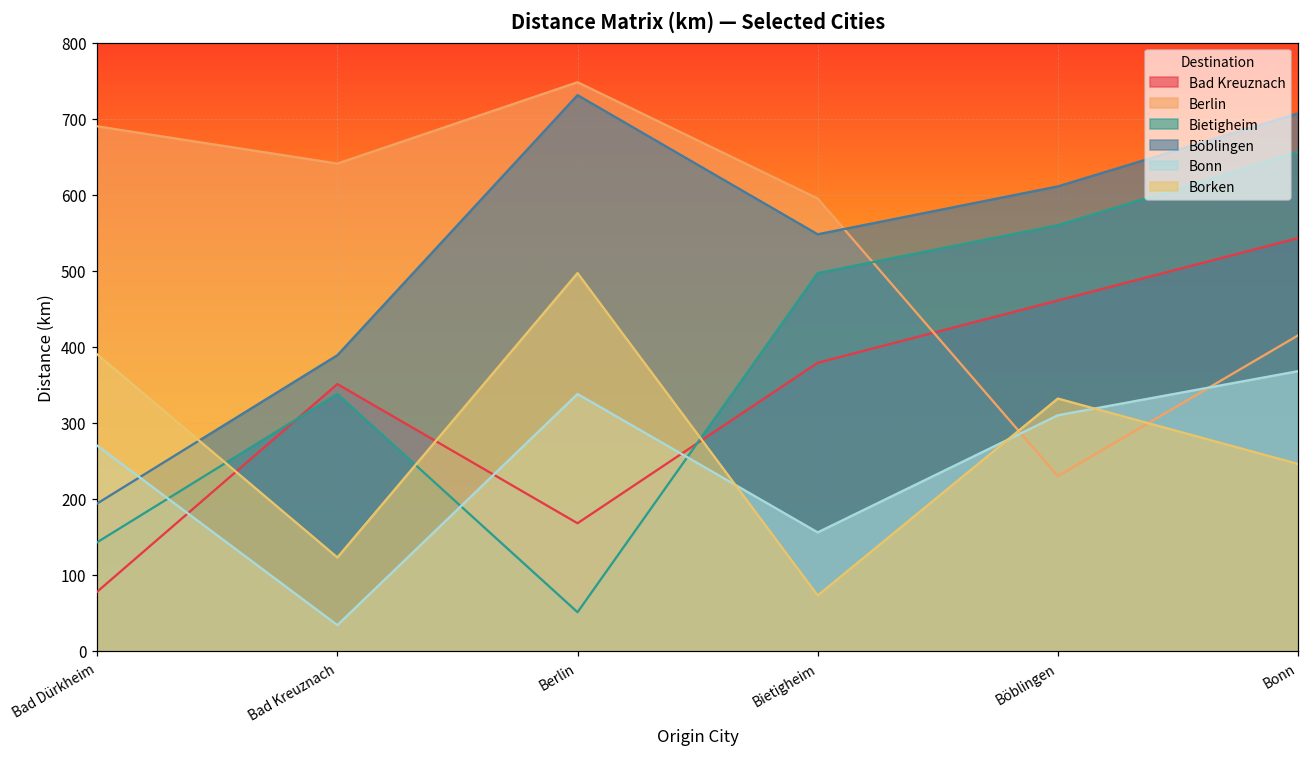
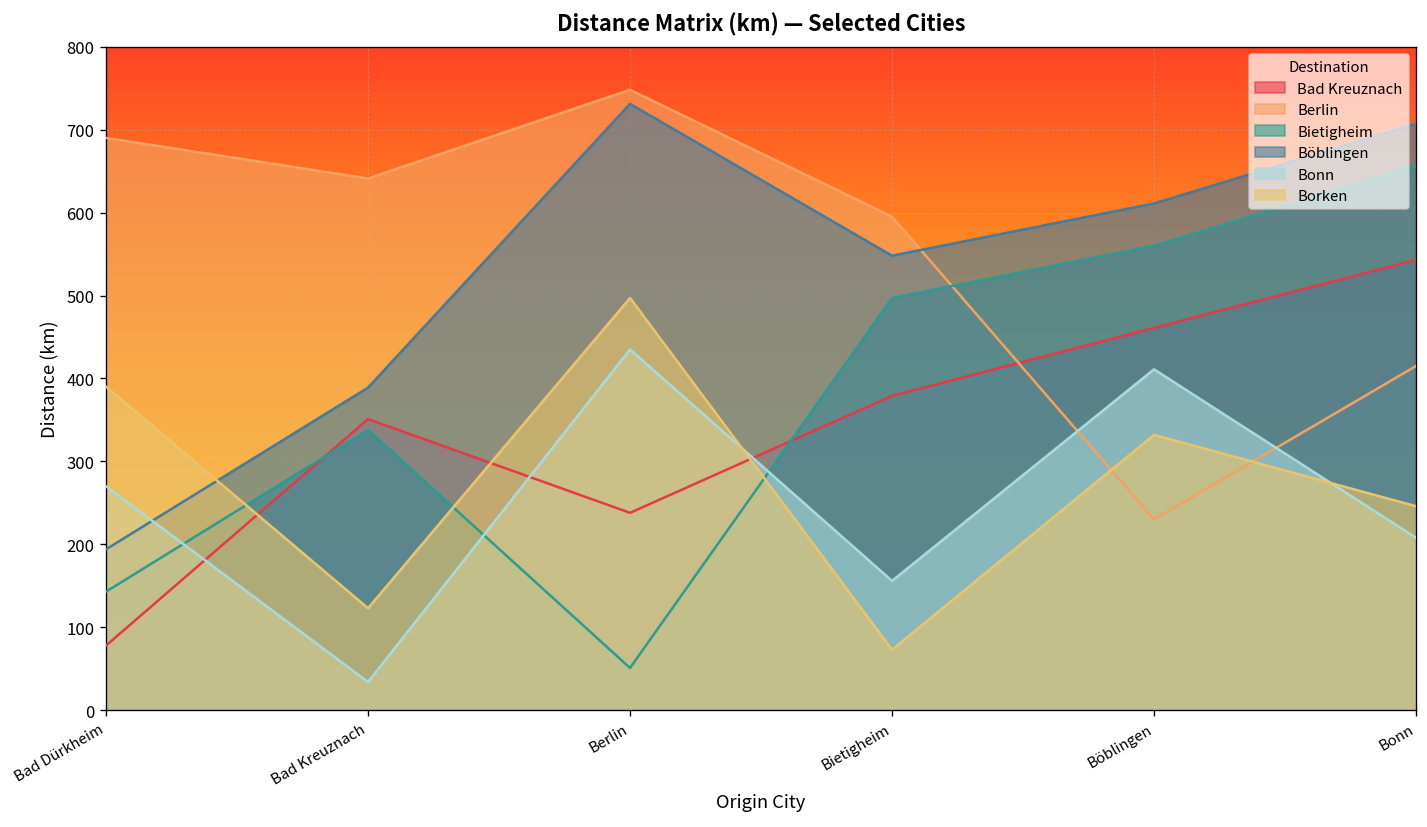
Bad Kreuznach, Berlin: 170 -> 240
Bonn, Berlin: 340 -> 440
Bonn, Böblingen: 310 -> 410
Bonn, Bonn: 370 -> 210
